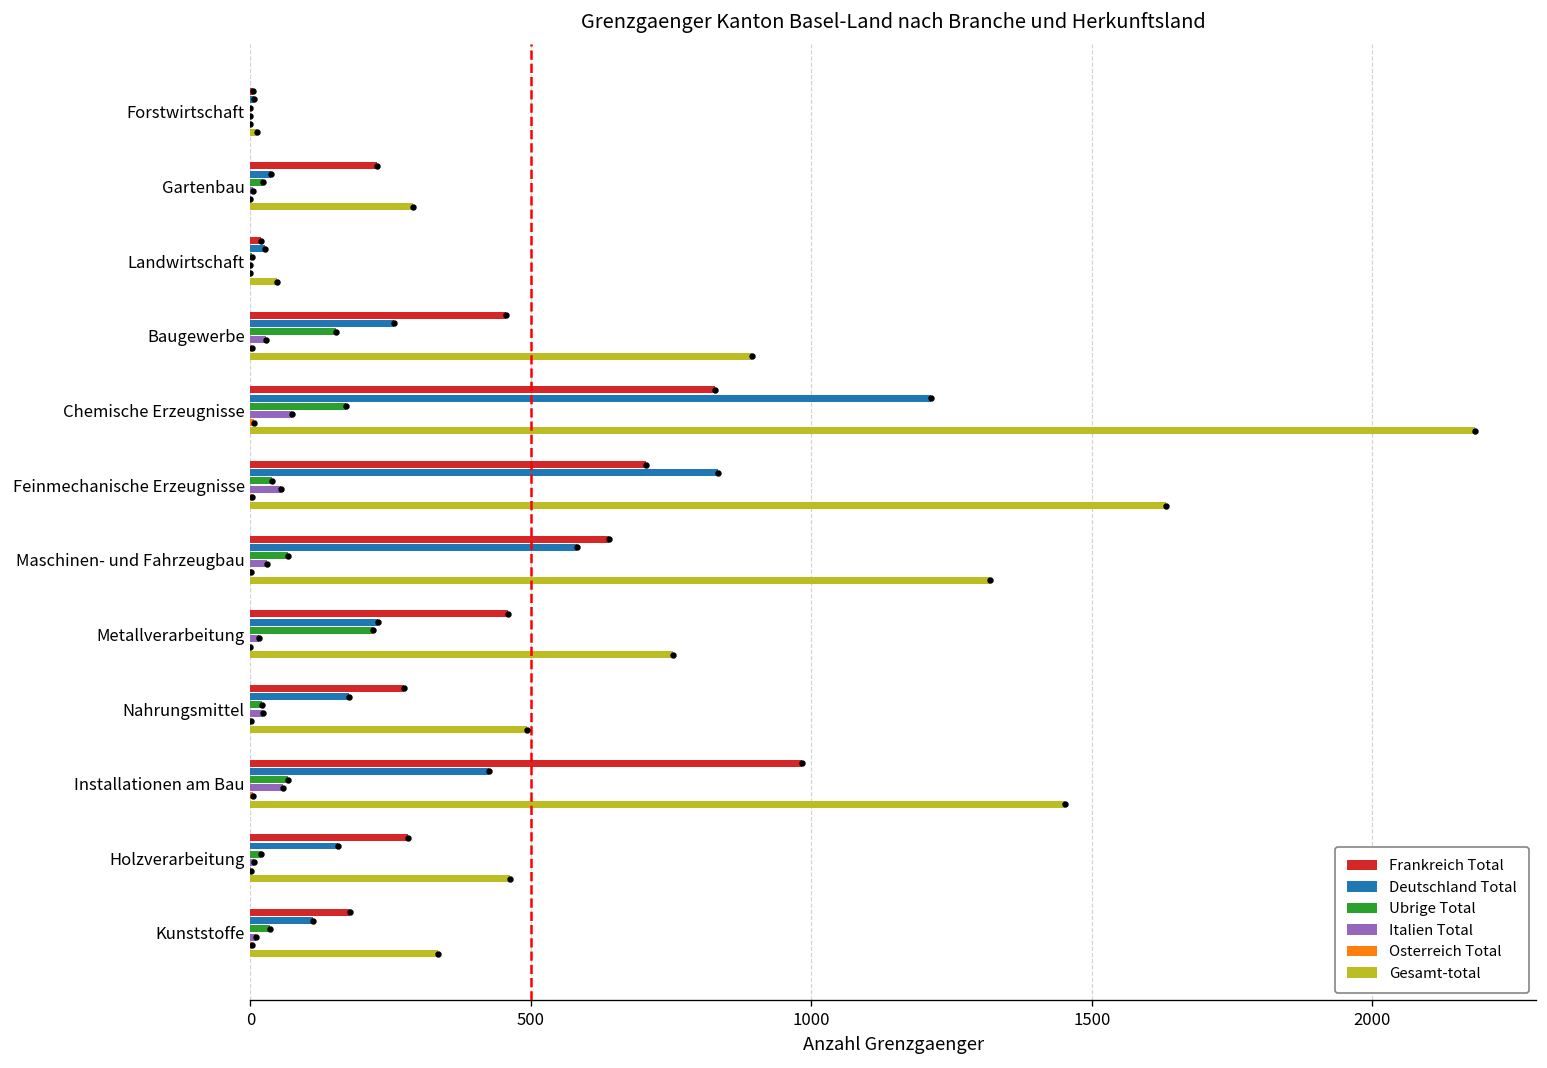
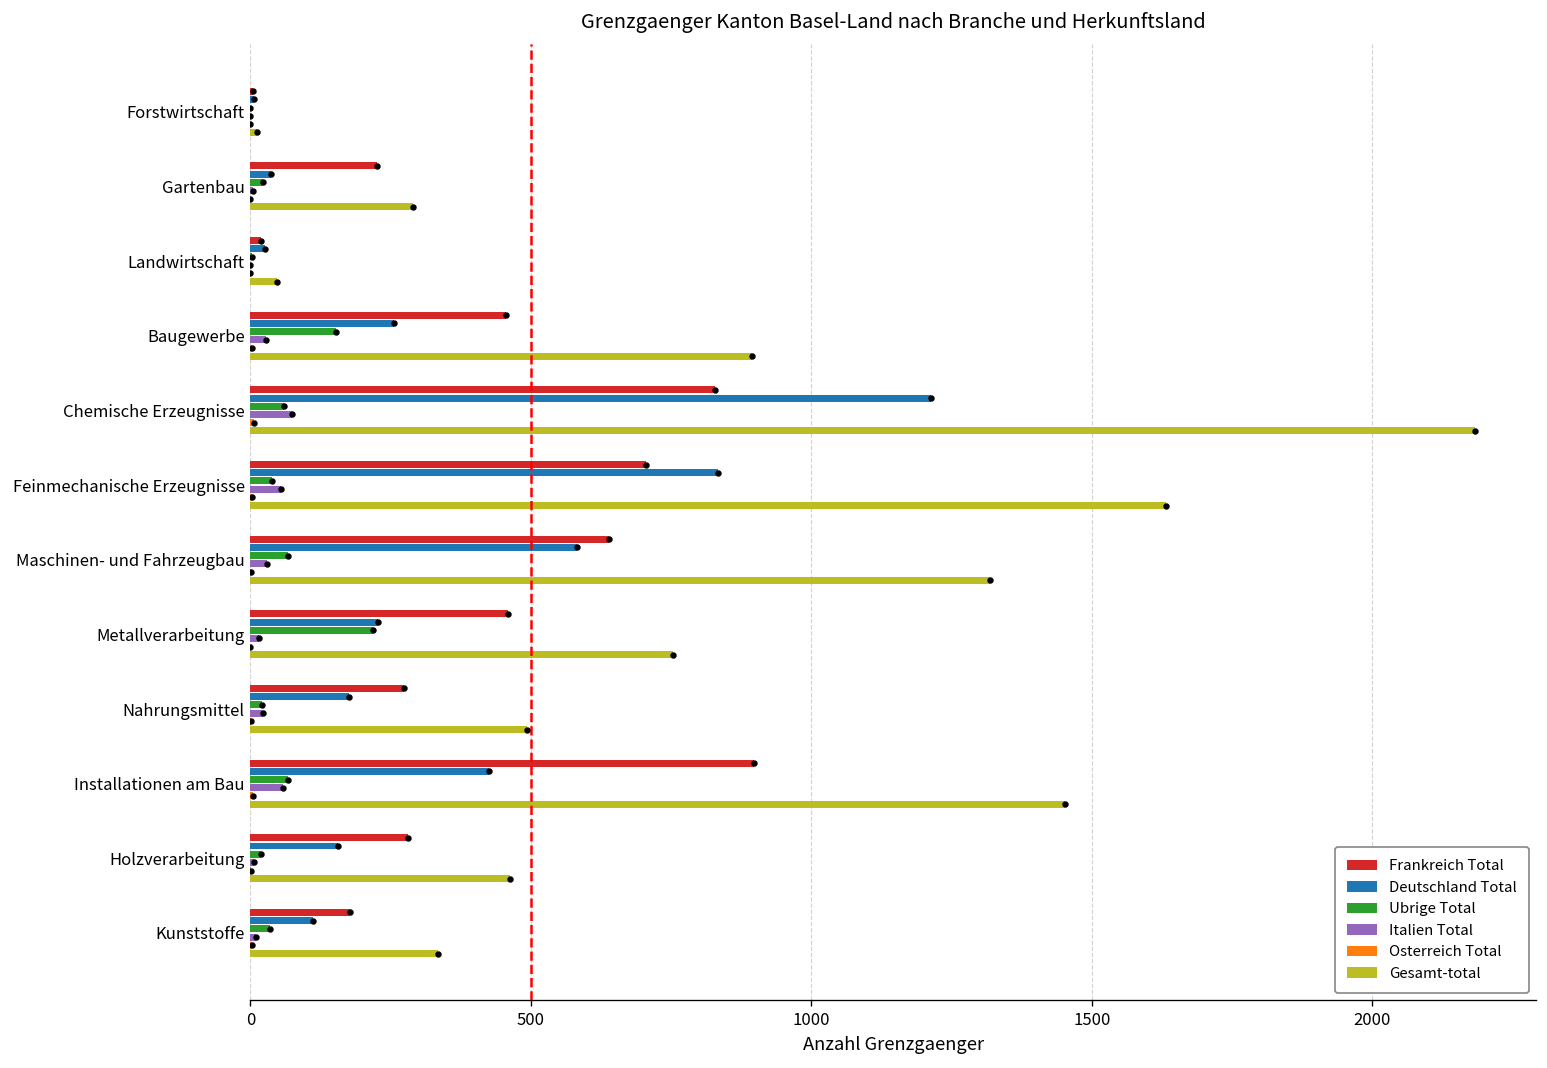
Ubrige Total, Chemische Erzeugnisse: 170 -> 60
Frankreich Total, Installationen am Bau: 980 -> 900
